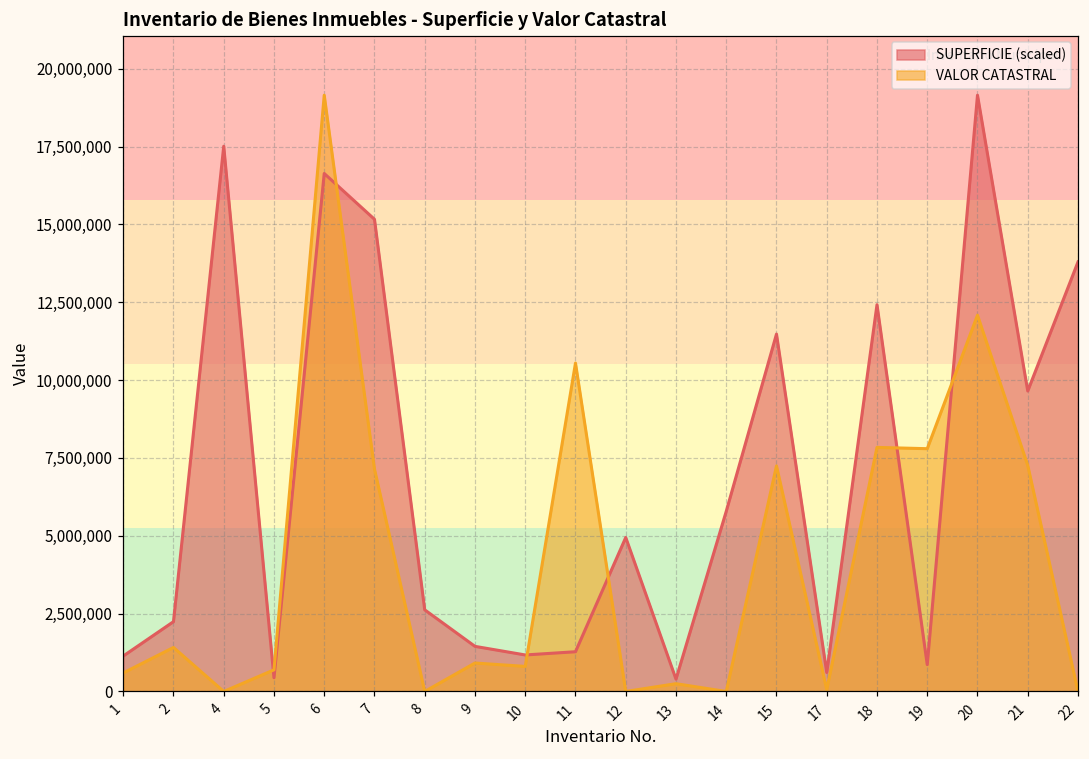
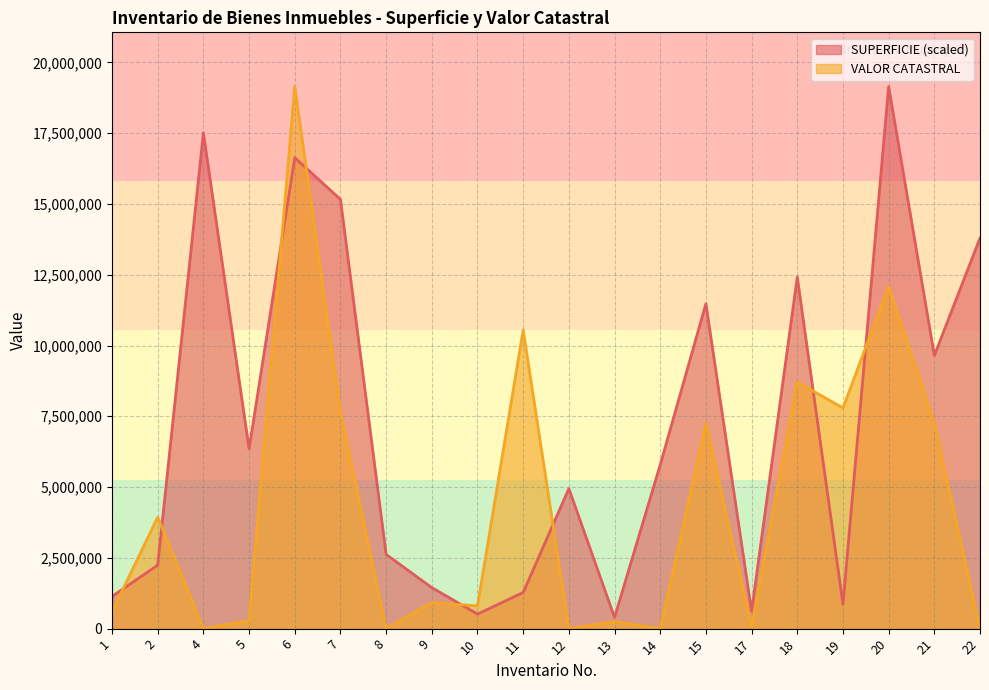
VALOR CATASTRAL, 2: 1,400,000 -> 3,900,000
SUPERFICIE (scaled), 5: 400,000 -> 6,400,000
VALOR CATASTRAL, 5: 700,000 -> 300,000
VALOR CATASTRAL, 7: 7,100,000 -> 7,700,000
SUPERFICIE (scaled), 10: 1,200,000 -> 500,000
VALOR CATASTRAL, 18: 7,800,000 -> 8,700,000
